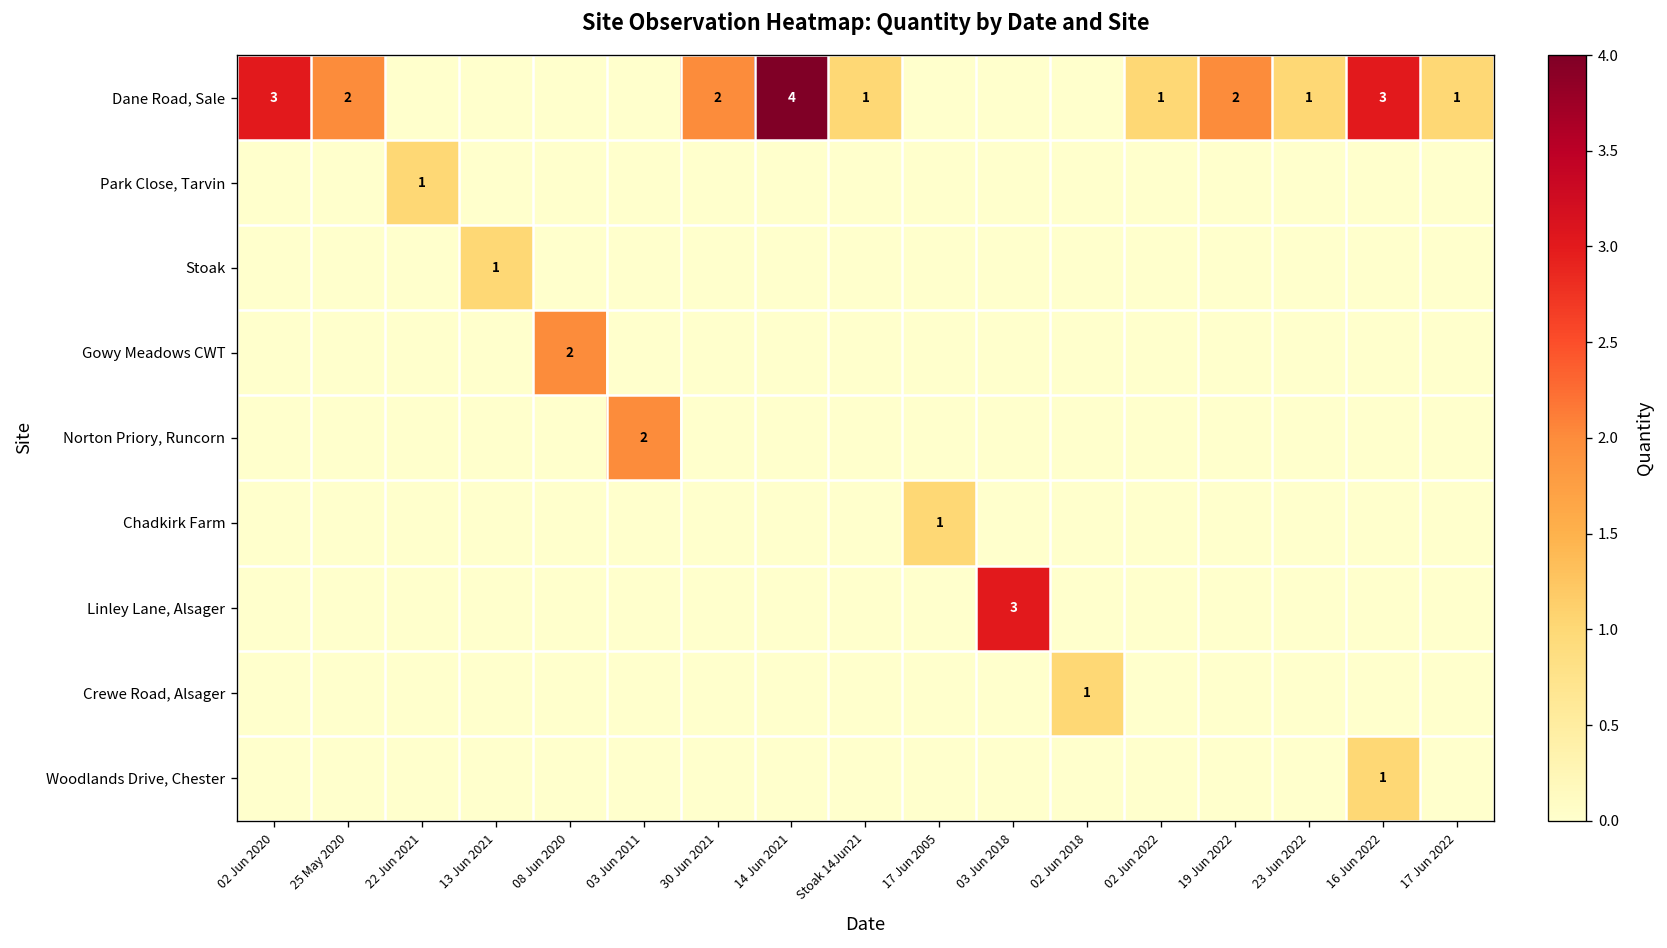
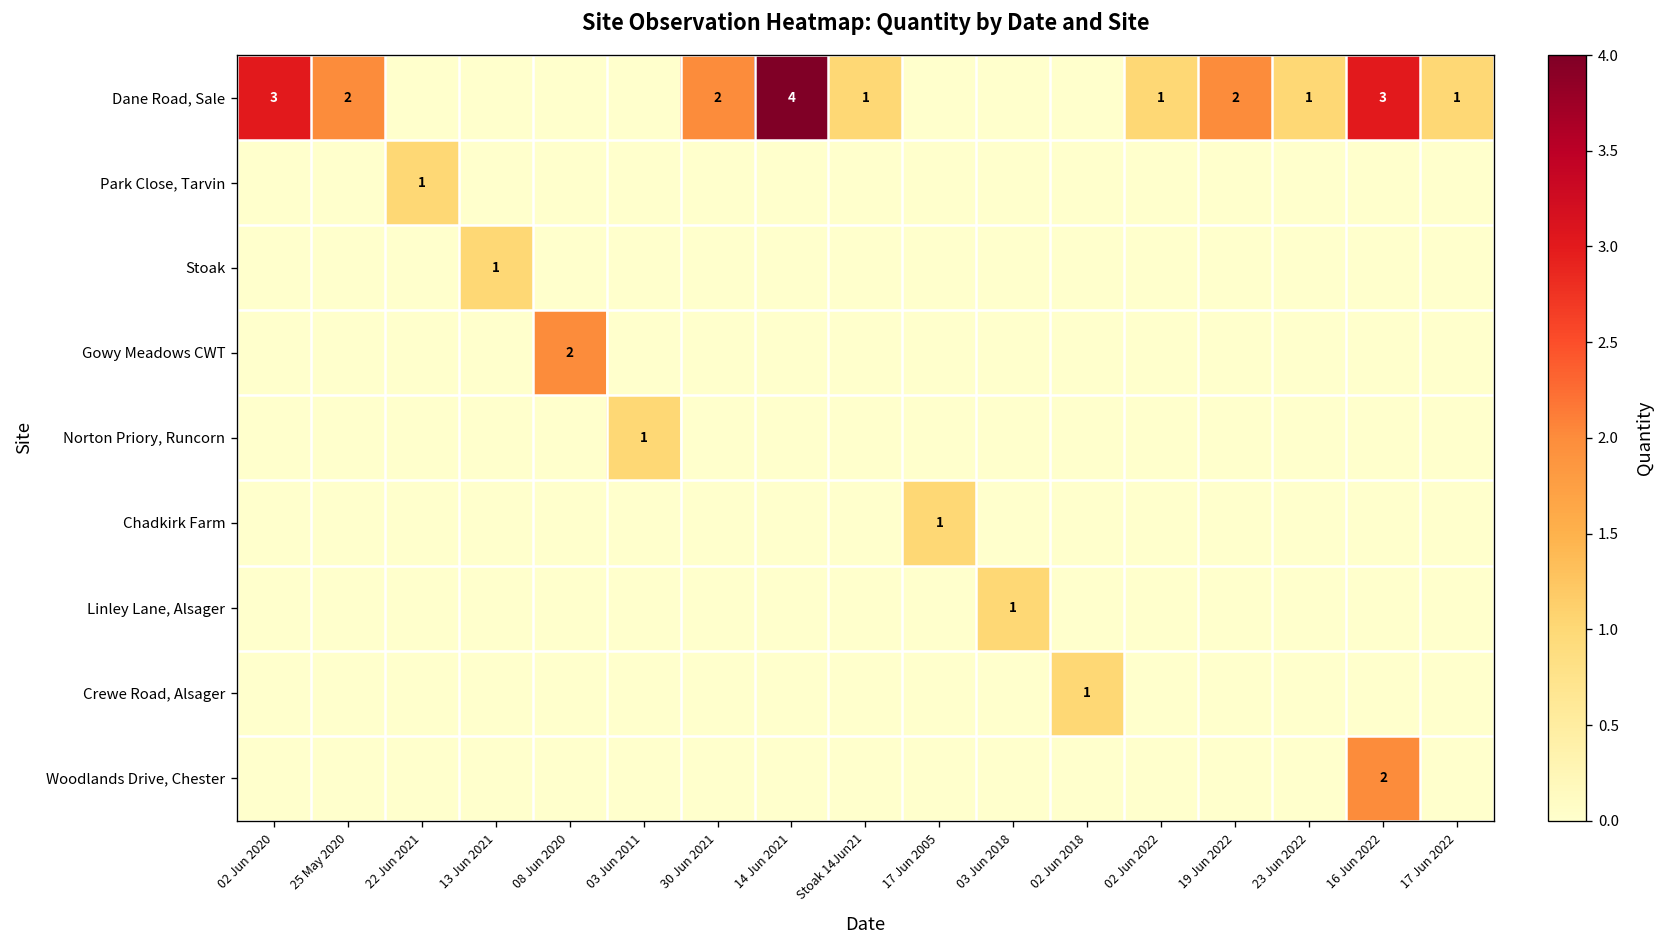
Norton Priory, Runcorn, 03 Jun 2011: 2 -> 1
Linley Lane, Alsager, 03 Jun 2018: 3 -> 1
Woodlands Drive, Chester, 16 Jun 2022: 1 -> 2
